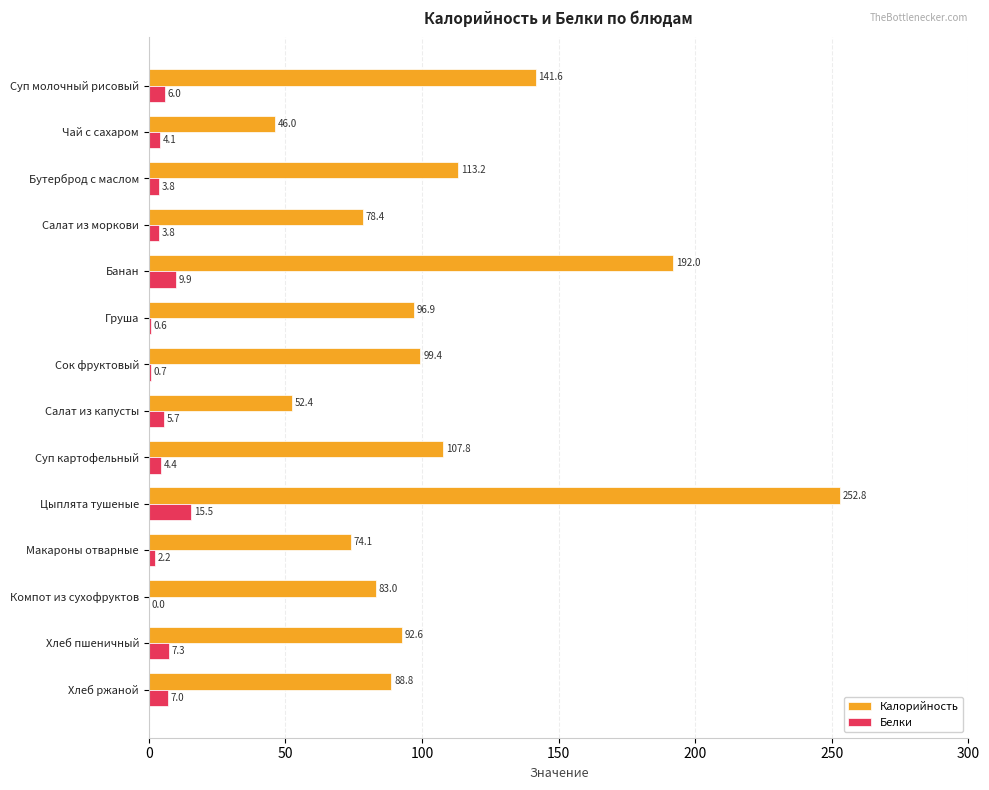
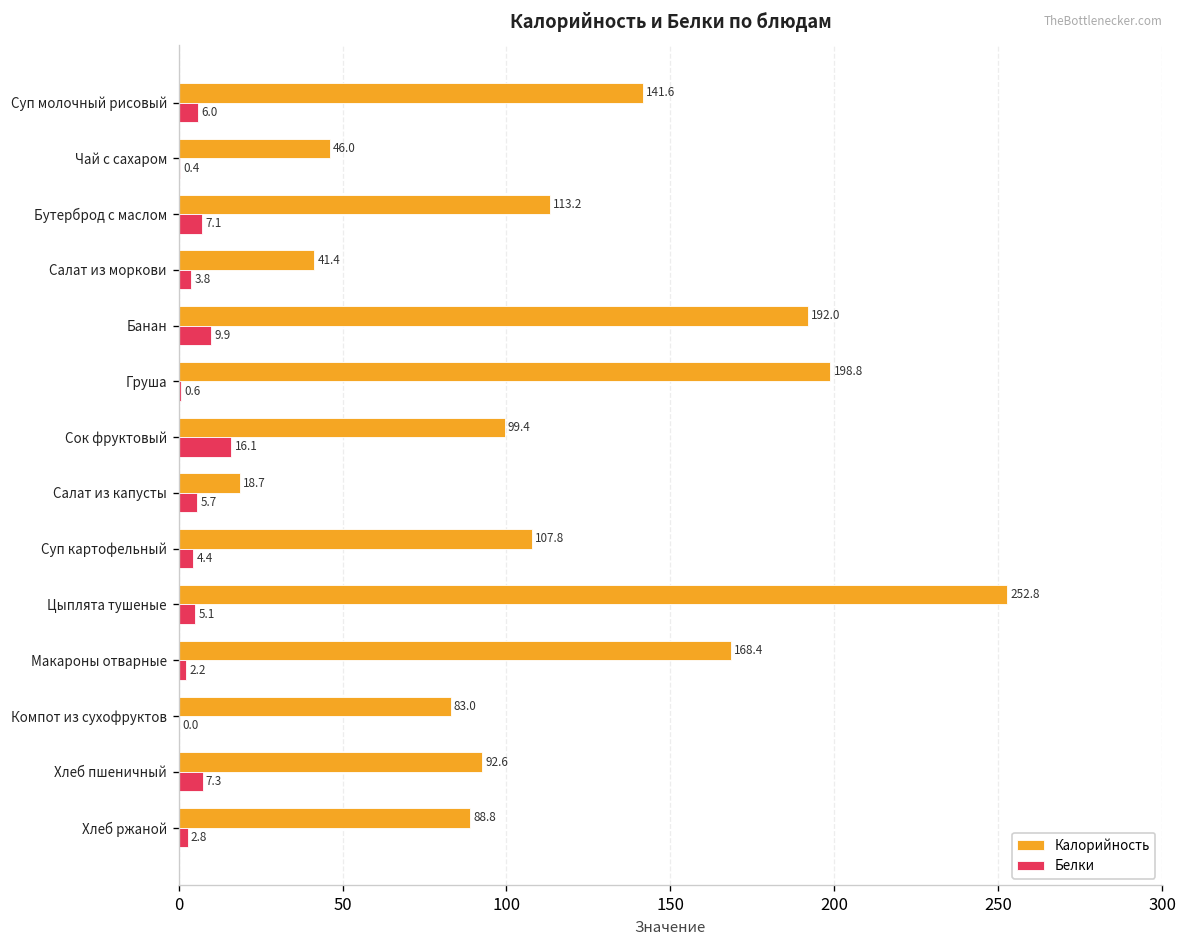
Белки, Чай с сахаром: 4.1 -> 0.4
Белки, Бутерброд с маслом: 3.8 -> 7.1
Калорийность, Салат из моркови: 78.4 -> 41.4
Калорийность, Груша: 96.9 -> 198.8
Белки, Сок фруктовый: 0.7 -> 16.1
Калорийность, Салат из капусты: 52.4 -> 18.7
Белки, Цыплята тушеные: 15.5 -> 5.1
Калорийность, Макароны отварные: 74.1 -> 168.4
Белки, Хлеб ржаной: 7.0 -> 2.8
